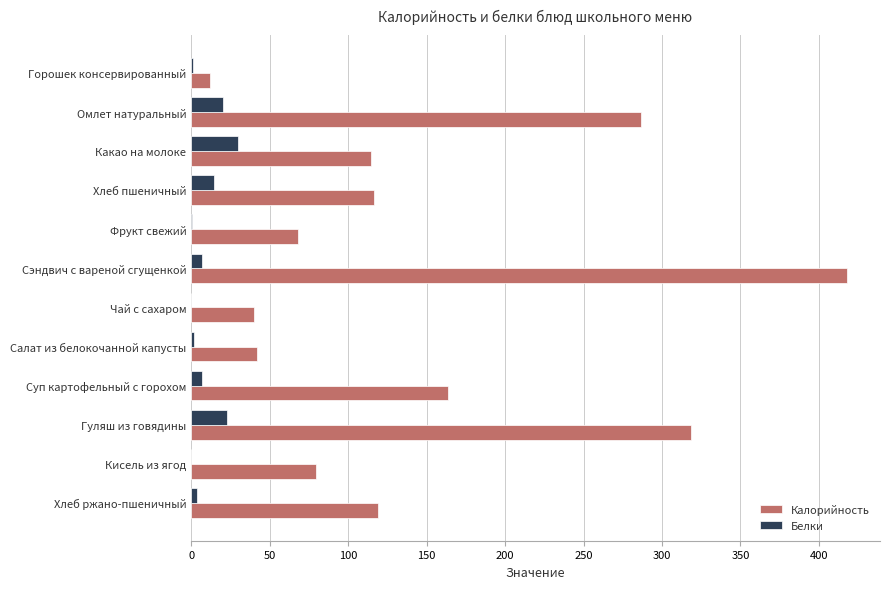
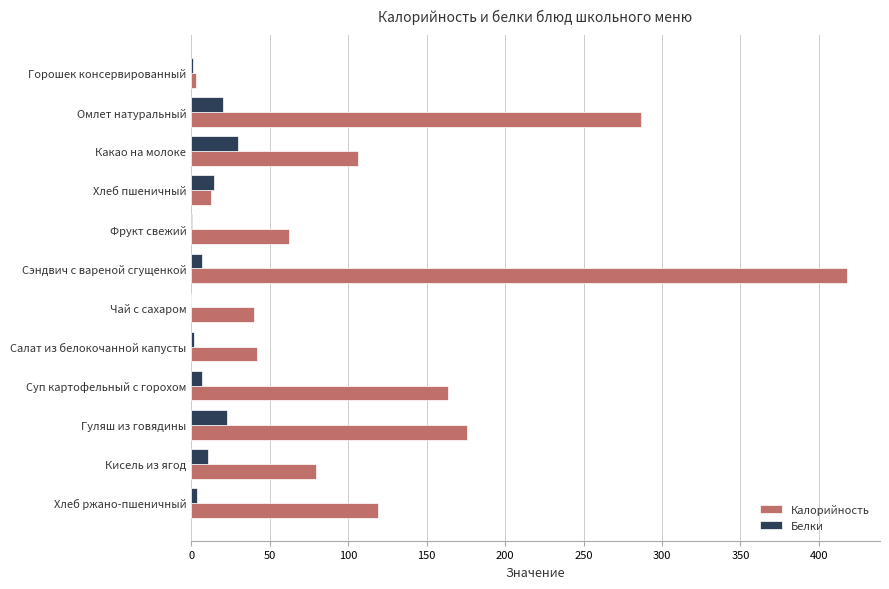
Калорийность, Горошек консервированный: 12 -> 3
Калорийность, Какао на молоке: 114 -> 106
Калорийность, Хлеб пшеничный: 116 -> 13
Калорийность, Фрукт свежий: 68 -> 62
Калорийность, Гуляш из говядины: 318 -> 176
Белки, Кисель из ягод: 0 -> 11
